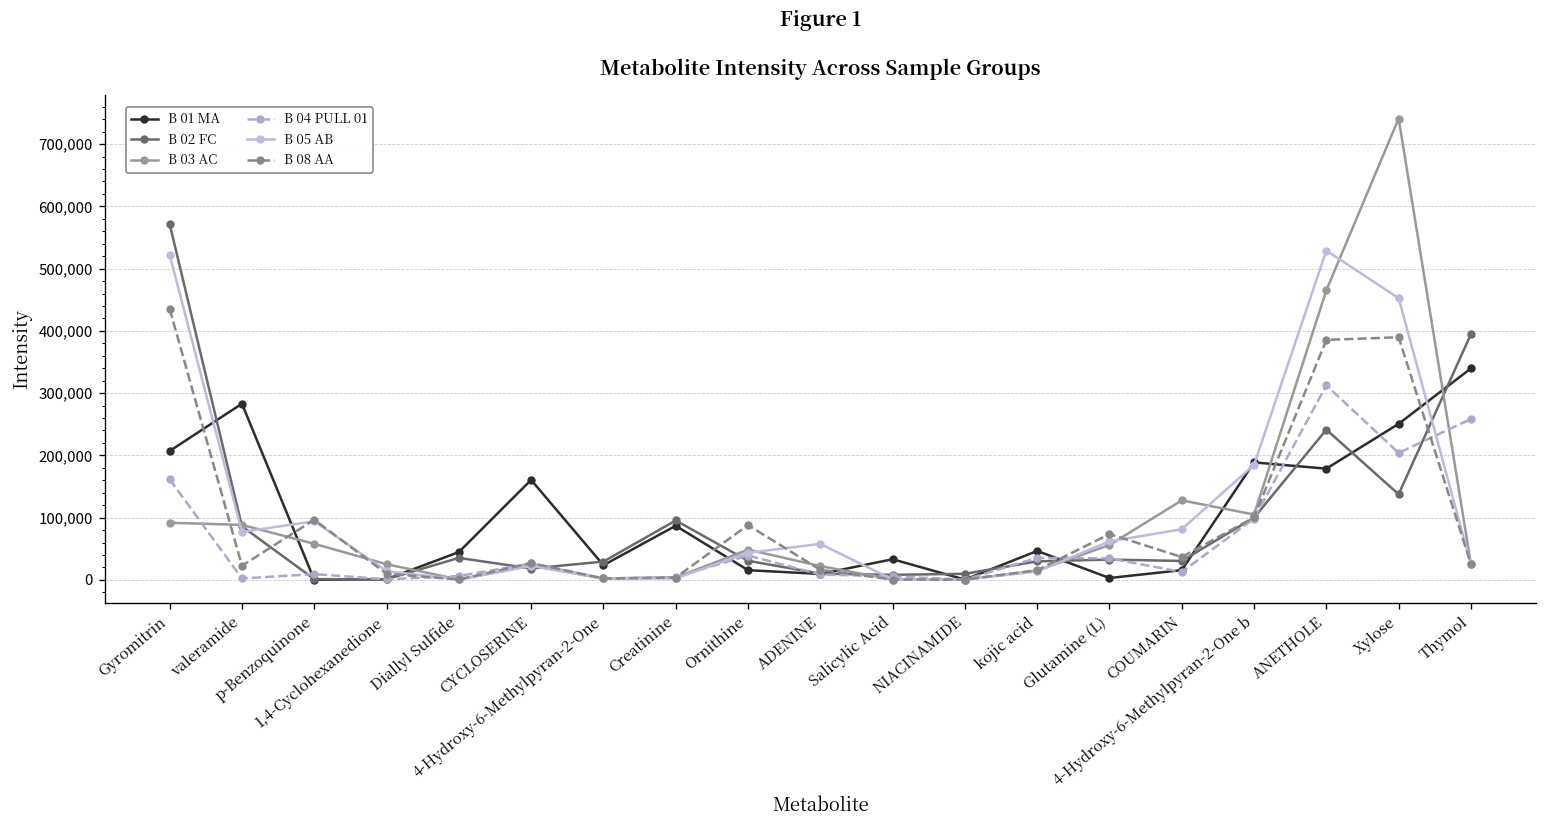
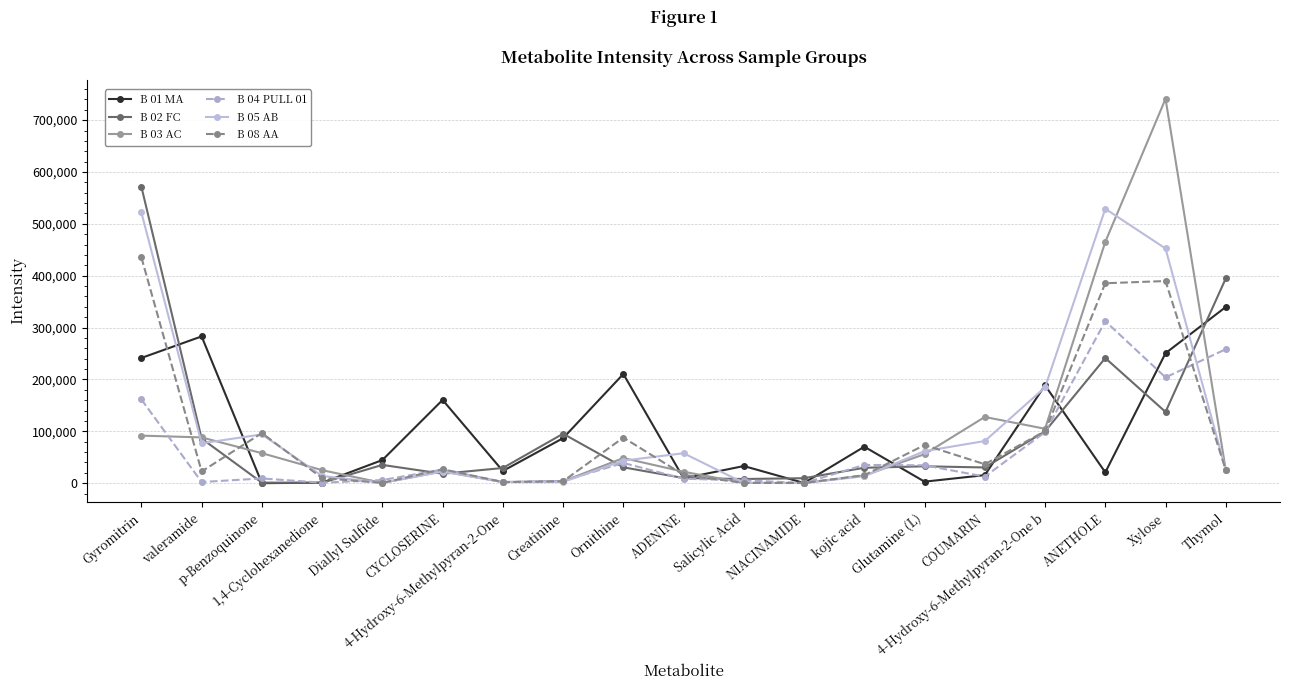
B 01 MA, Gyromitrin: 210,000 -> 240,000
B 01 MA, Ornithine: 20,000 -> 210,000
B 01 MA, kojic acid: 50,000 -> 70,000
B 01 MA, ANETHOLE: 180,000 -> 20,000
